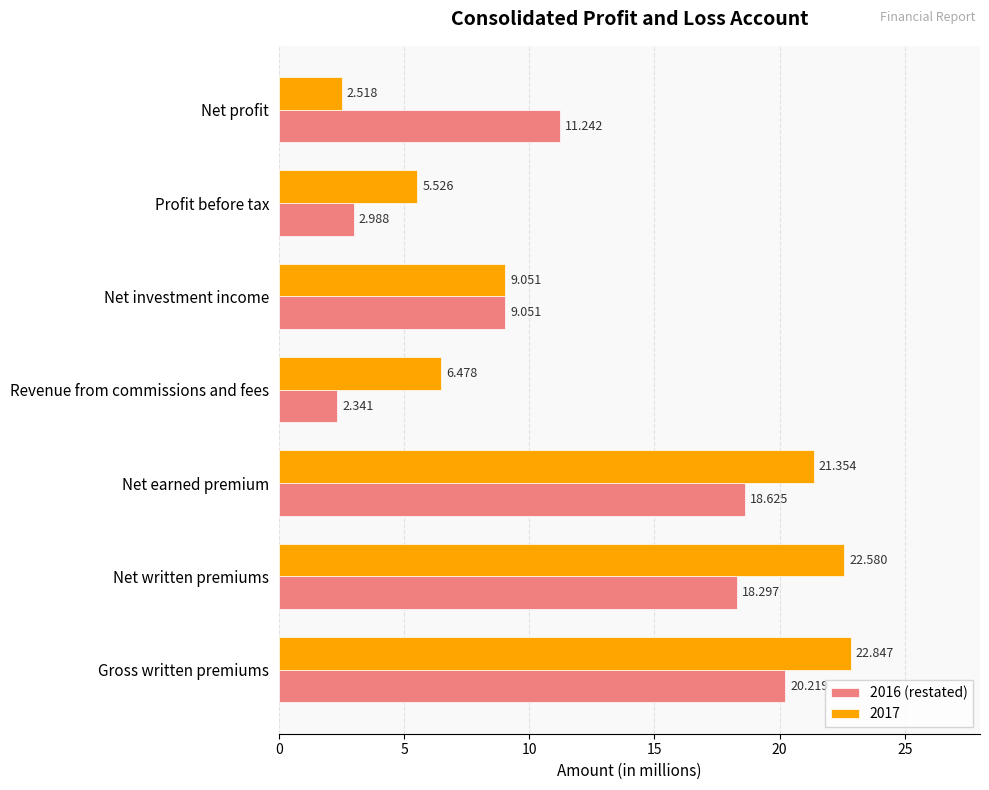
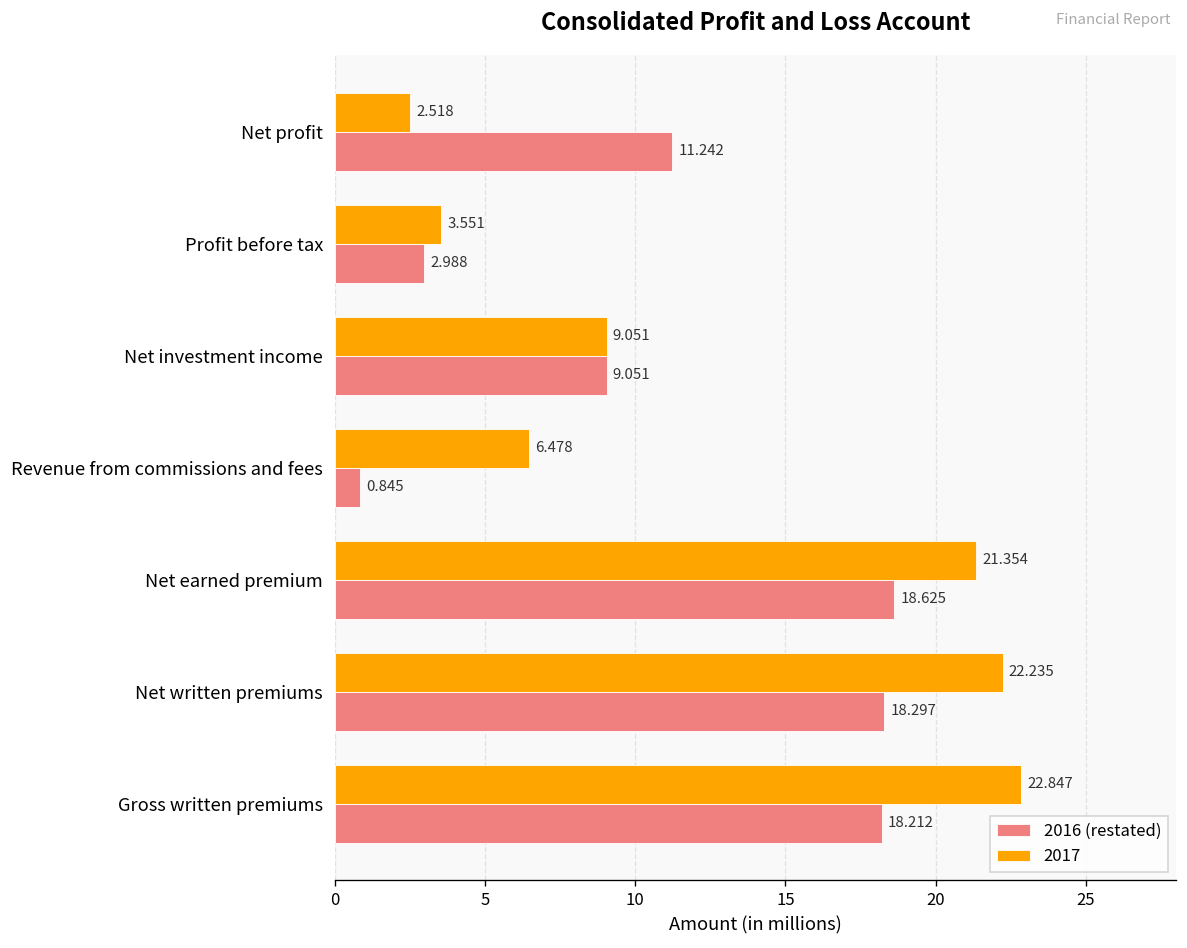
2017, Profit before tax: 5.526 -> 3.551
2016 (restated), Revenue from commissions and fees: 2.341 -> 0.845
2017, Net written premiums: 22.580 -> 22.235
2016 (restated), Gross written premiums: 20.219 -> 18.212
